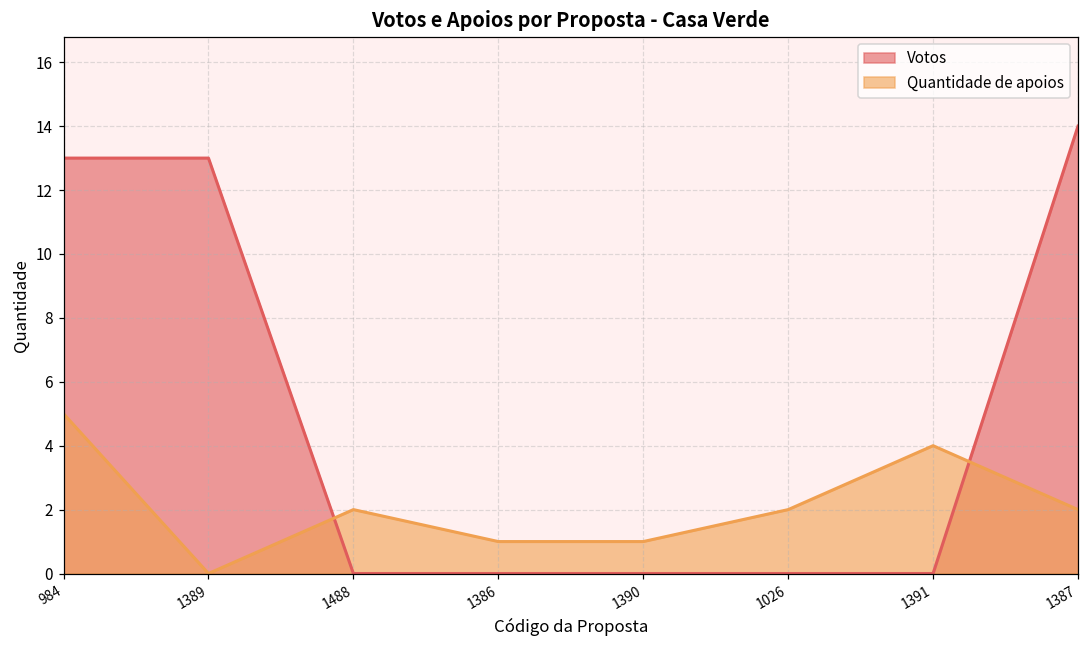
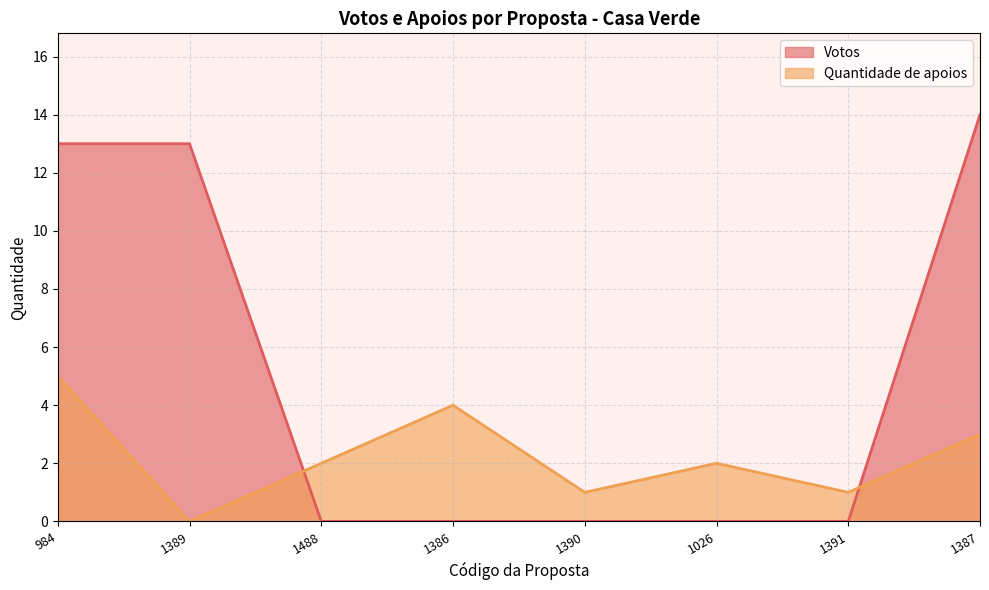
Quantidade de apoios, 1386: 1 -> 4
Quantidade de apoios, 1391: 4 -> 1
Quantidade de apoios, 1387: 2 -> 3
